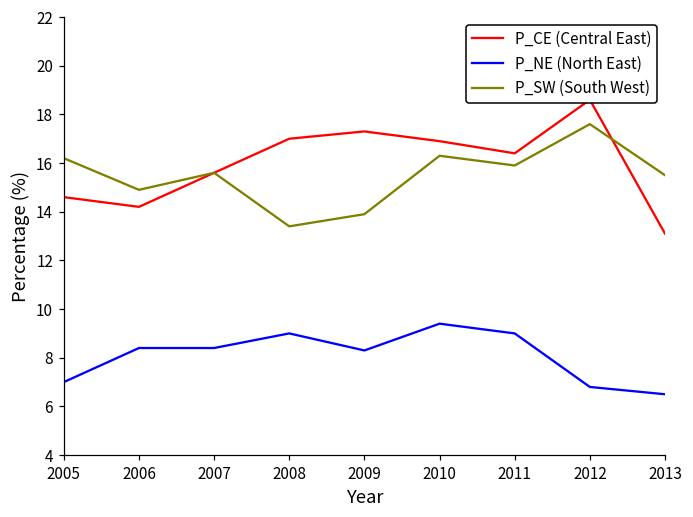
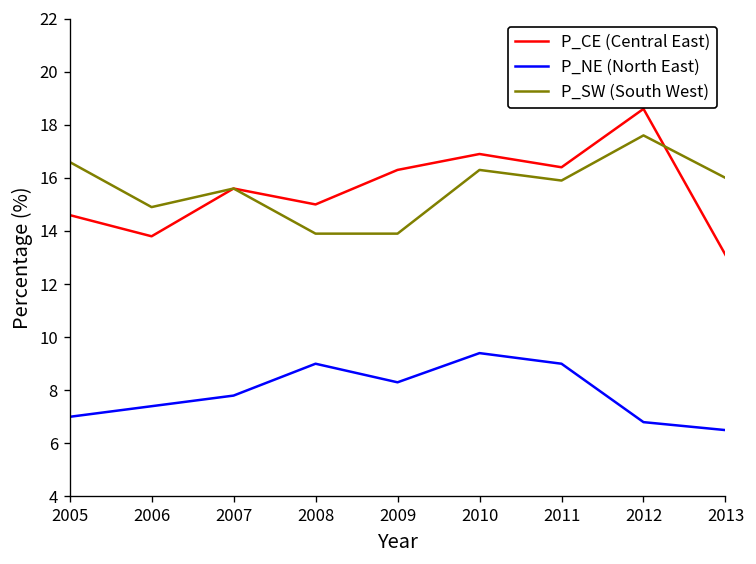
P_SW (South West), 2005: 16.2 -> 16.6
P_CE (Central East), 2006: 14.2 -> 13.8
P_NE (North East), 2006: 8.4 -> 7.4
P_NE (North East), 2007: 8.4 -> 7.8
P_CE (Central East), 2008: 17 -> 15
P_SW (South West), 2008: 13.4 -> 13.9
P_CE (Central East), 2009: 17.3 -> 16.3
P_SW (South West), 2013: 15.5 -> 16.0
